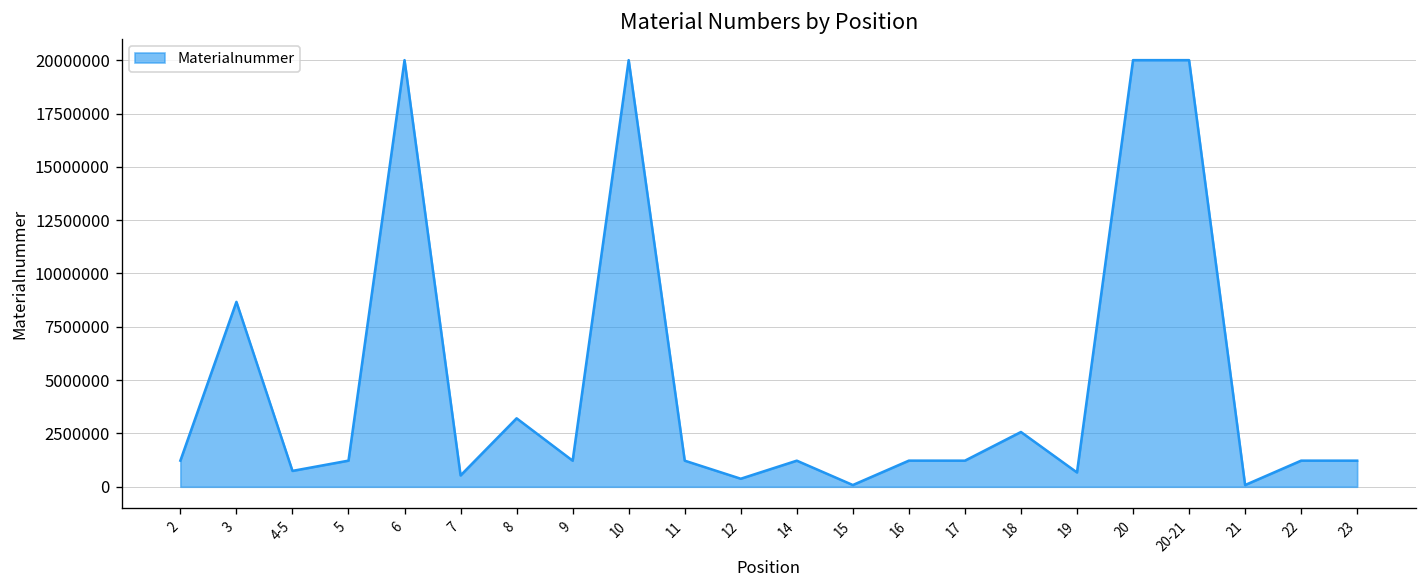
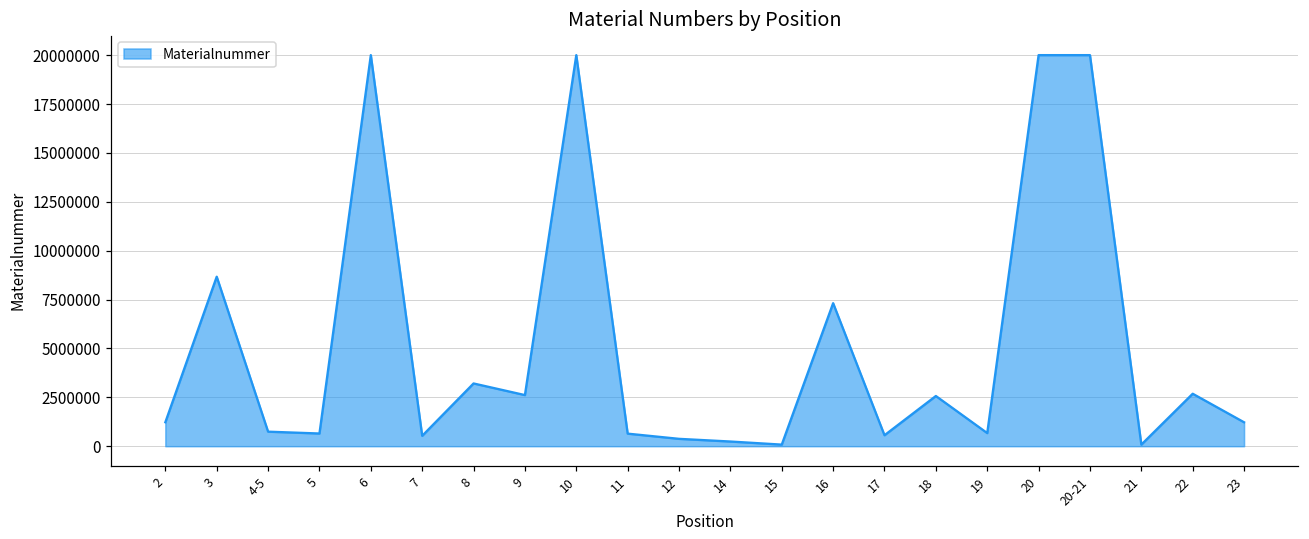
5: 1200000 -> 600000
9: 1200000 -> 2600000
11: 1200000 -> 600000
14: 1200000 -> 200000
16: 1200000 -> 7300000
17: 1200000 -> 600000
22: 1200000 -> 2700000
